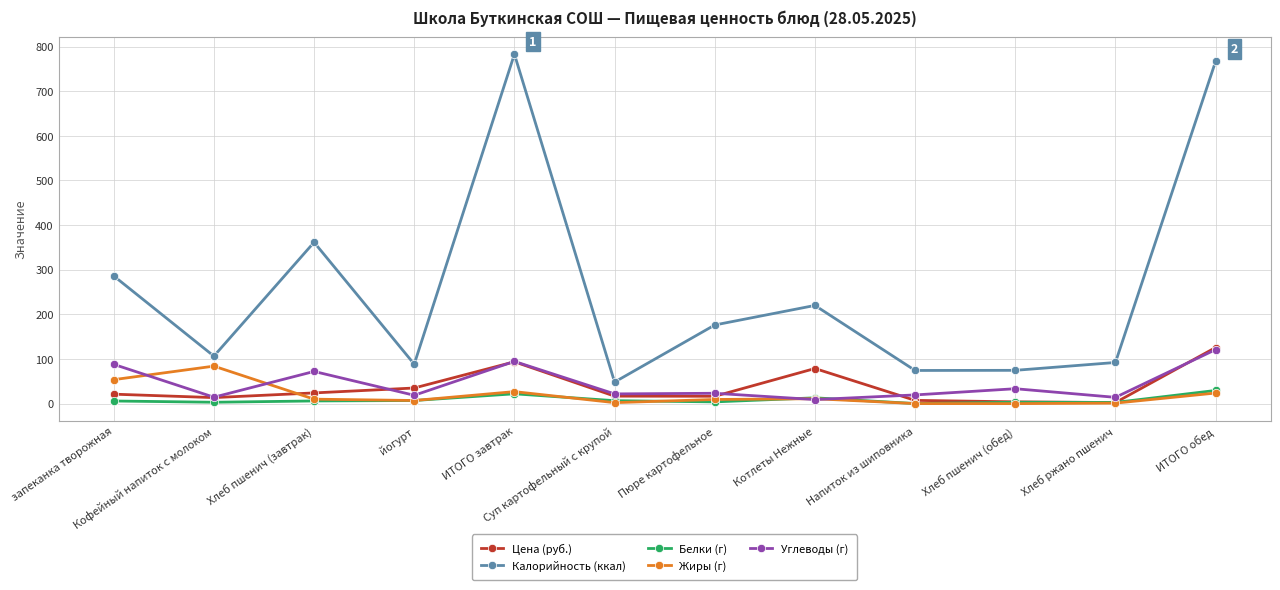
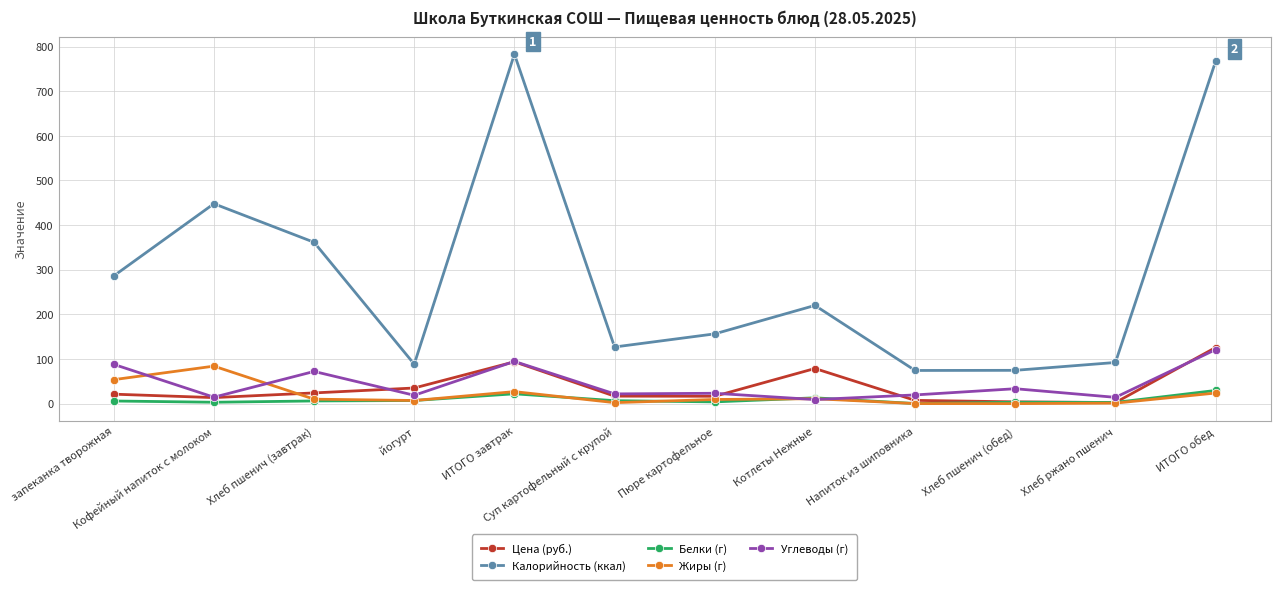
Калорийность (ккал), Кофейный напиток с молоком: 110 -> 450
Калорийность (ккал), Суп картофельный с крупой: 50 -> 130
Калорийность (ккал), Пюре картофельное: 180 -> 160
